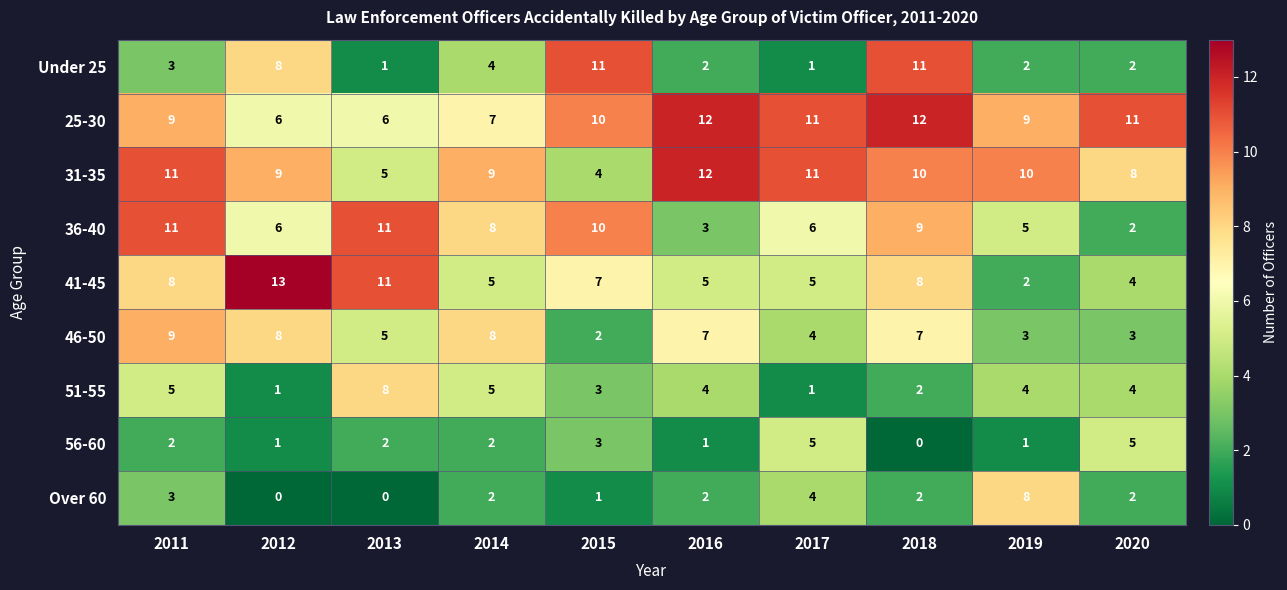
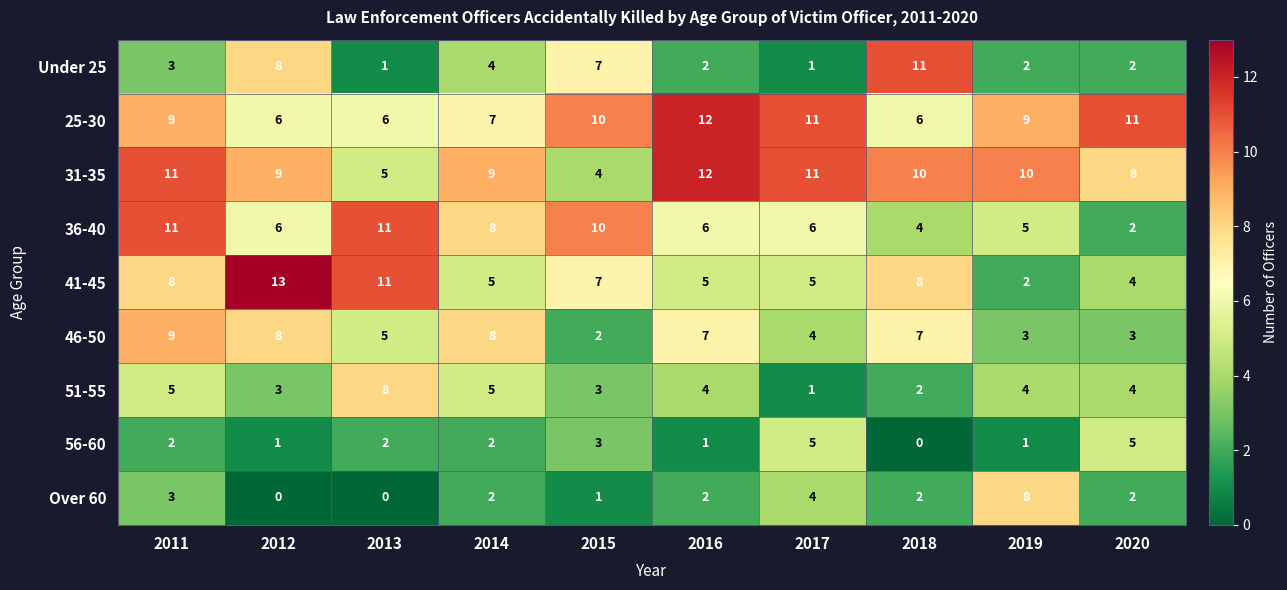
Under 25, 2015: 11 -> 7
25-30, 2018: 12 -> 6
36-40, 2016: 3 -> 6
36-40, 2018: 9 -> 4
51-55, 2012: 1 -> 3
